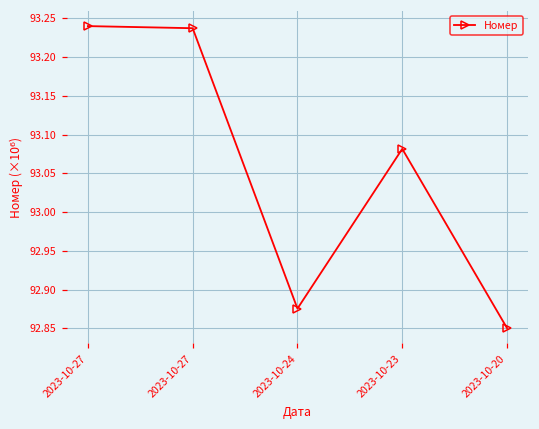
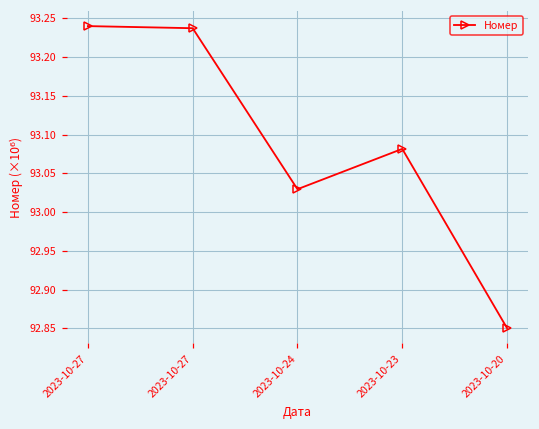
2023-10-24: 92.88 -> 93.03
